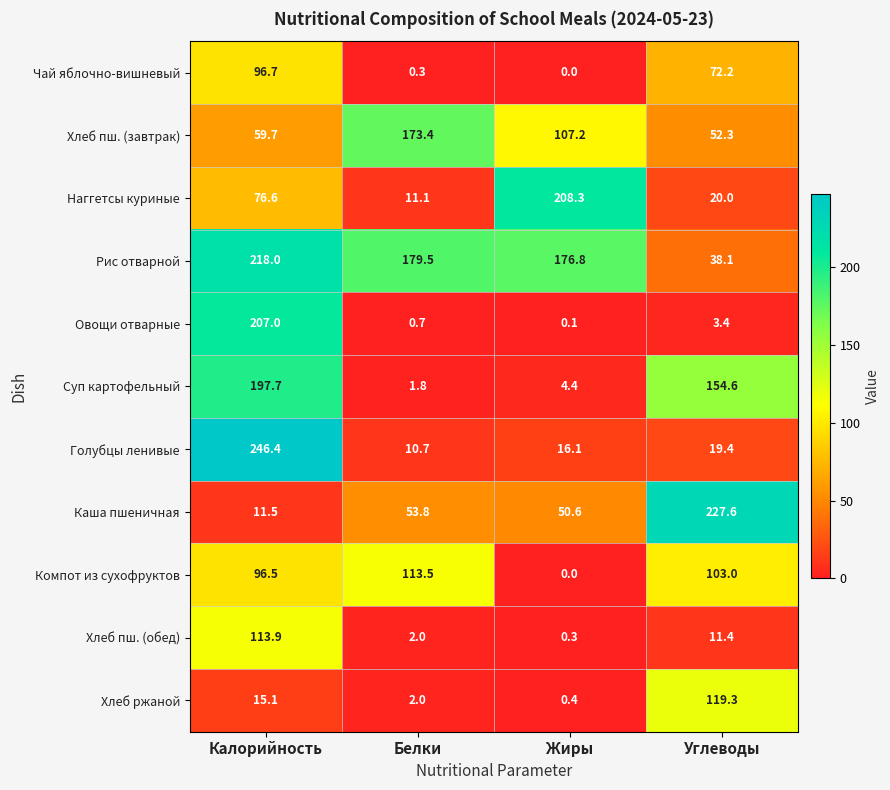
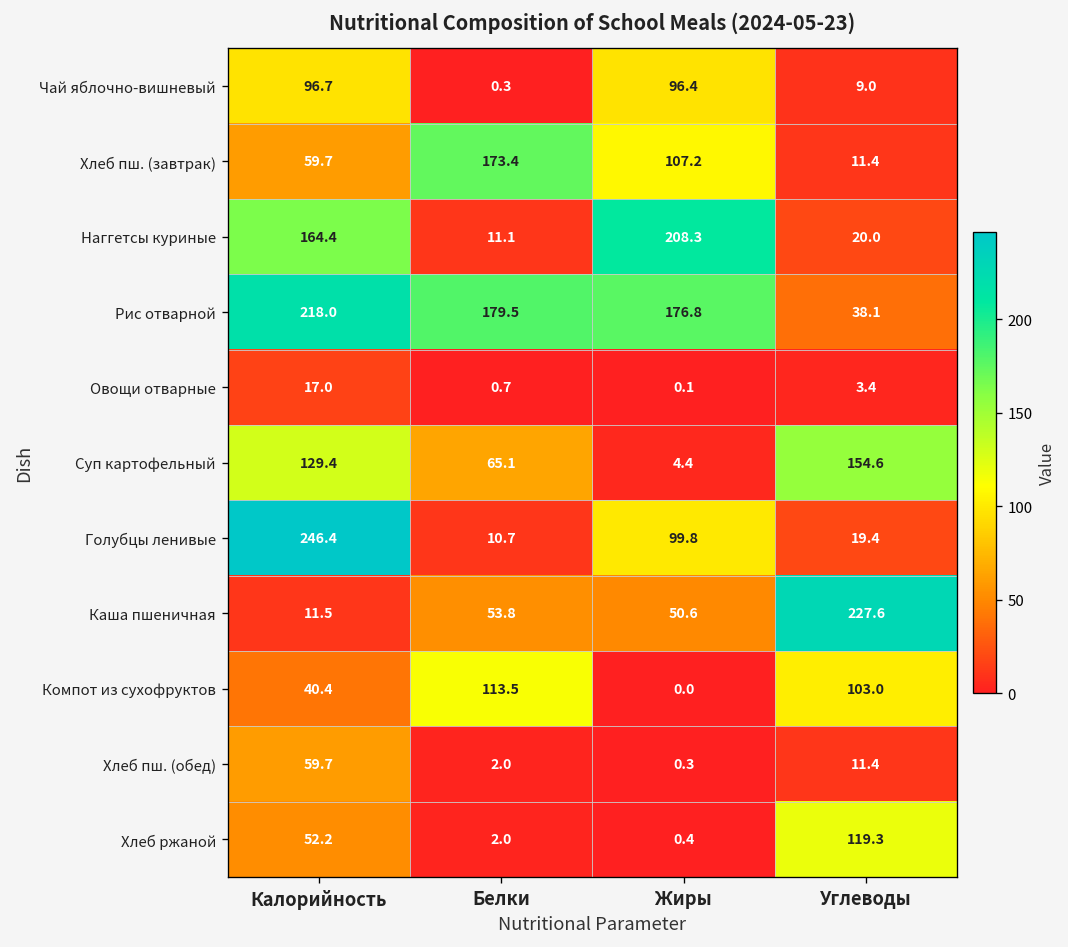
Чай яблочно-вишневый, Жиры: 0.0 -> 96.4
Чай яблочно-вишневый, Углеводы: 72.2 -> 9.0
Хлеб пш. (завтрак), Углеводы: 52.3 -> 11.4
Наггетсы куриные, Калорийность: 76.6 -> 164.4
Овощи отварные, Калорийность: 207.0 -> 17.0
Суп картофельный, Калорийность: 197.7 -> 129.4
Суп картофельный, Белки: 1.8 -> 65.1
Голубцы ленивые, Жиры: 16.1 -> 99.8
Компот из сухофруктов, Калорийность: 96.5 -> 40.4
Хлеб пш. (обед), Калорийность: 113.9 -> 59.7
Хлеб ржаной, Калорийность: 15.1 -> 52.2
